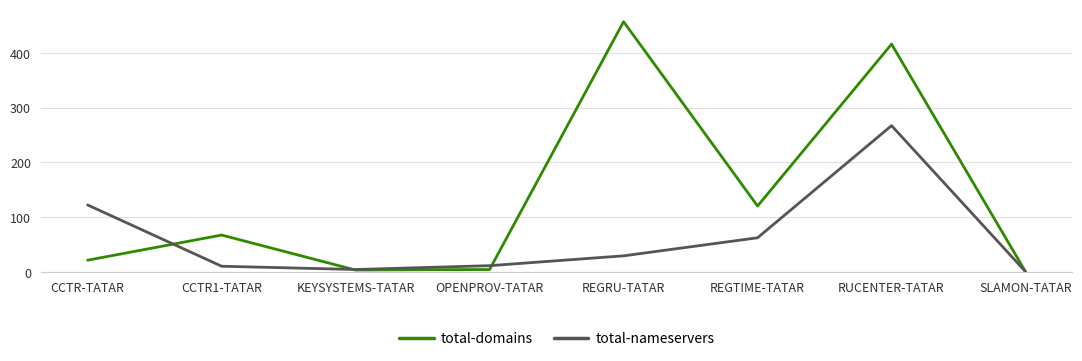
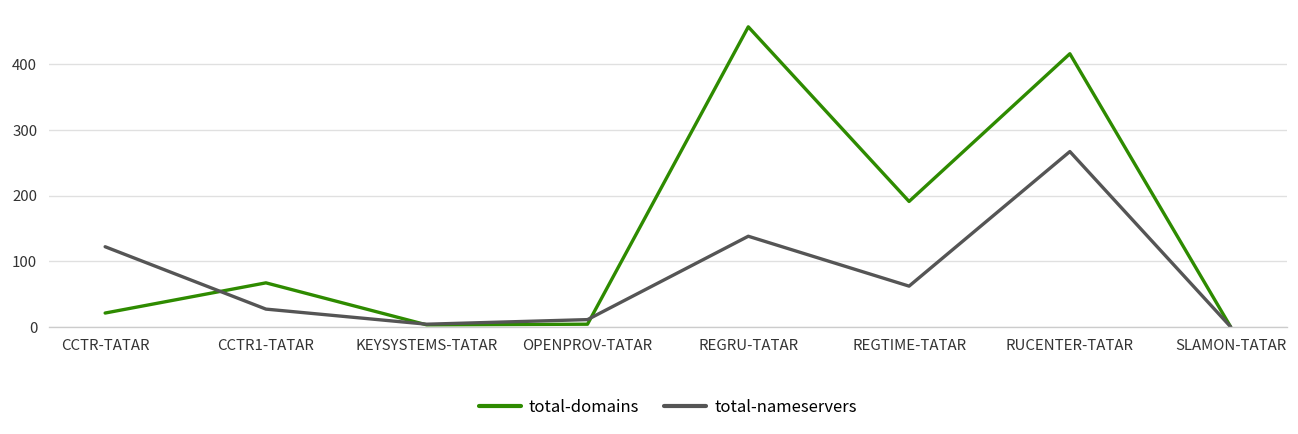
total-nameservers, CCTR1-TATAR: 10 -> 30
total-nameservers, REGRU-TATAR: 30 -> 140
total-domains, REGTIME-TATAR: 120 -> 190
